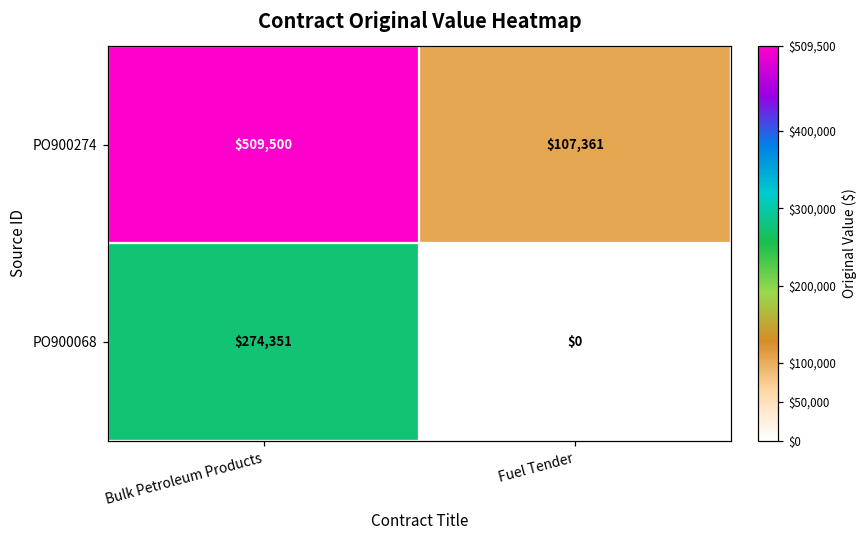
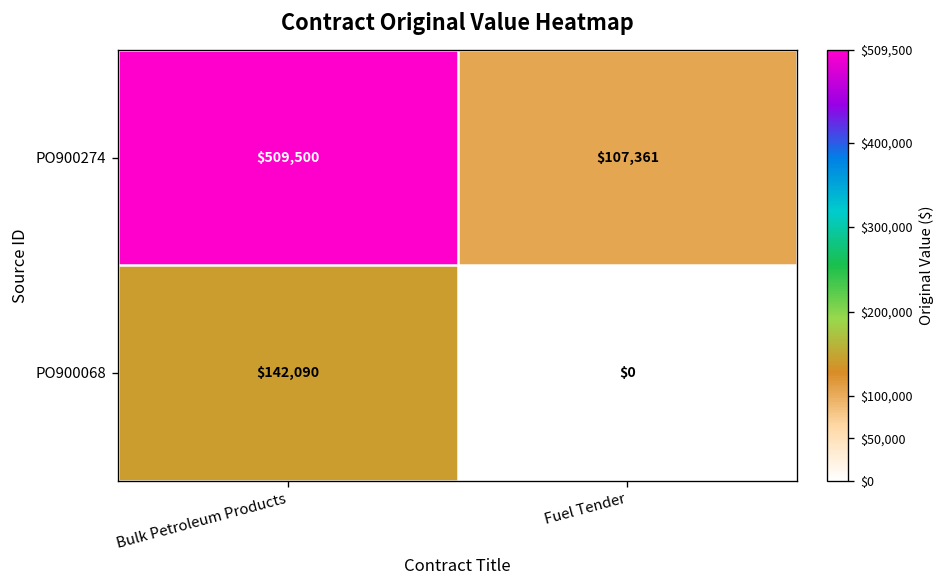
PO900068, Bulk Petroleum Products: $274,351 -> $142,090
